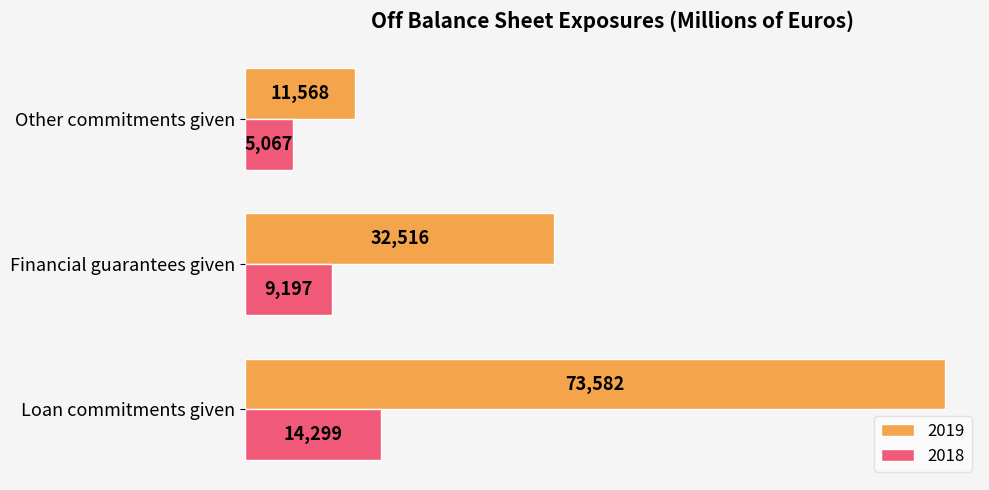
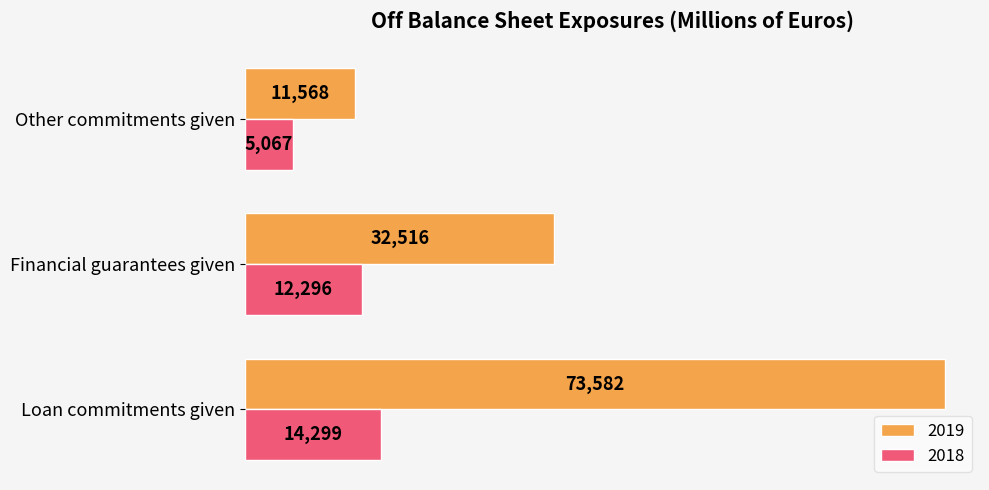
2018, Financial guarantees given: 9,197 -> 12,296
